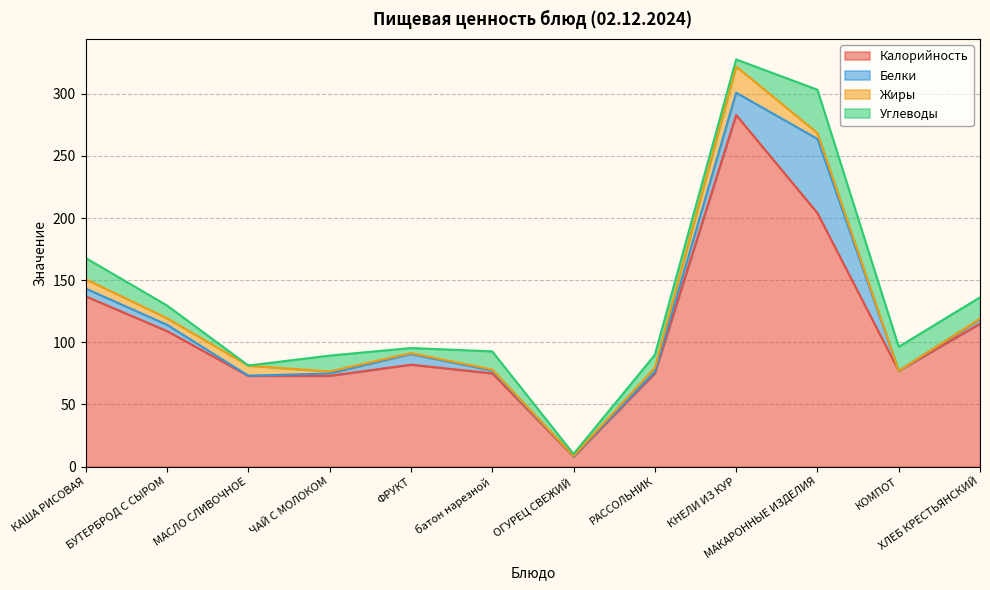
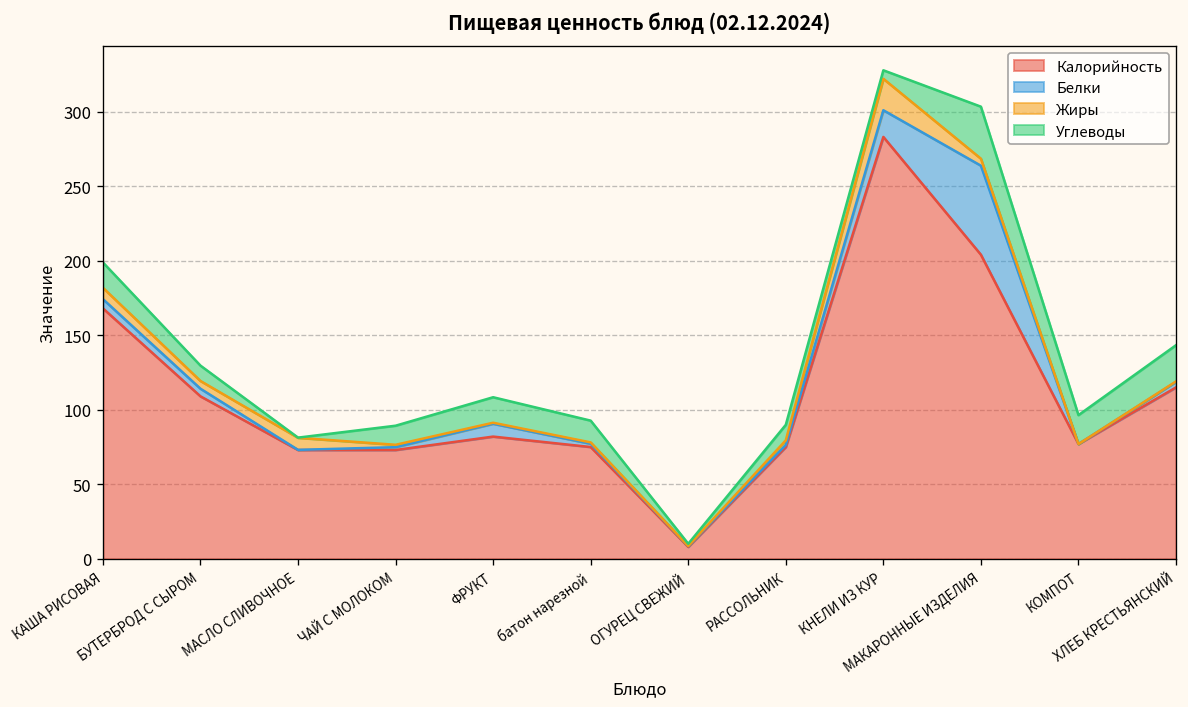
Калорийность, КАША РИСОВАЯ: 137 -> 168
Углеводы, ФРУКТ: 4 -> 17
Углеводы, ХЛЕБ КРЕСТЬЯНСКИЙ: 17 -> 24
